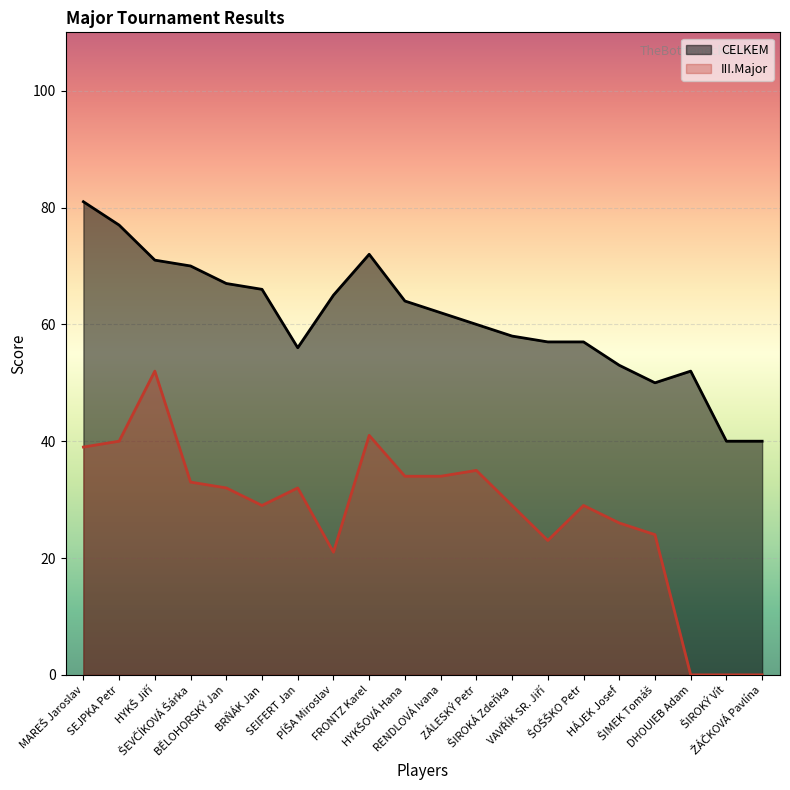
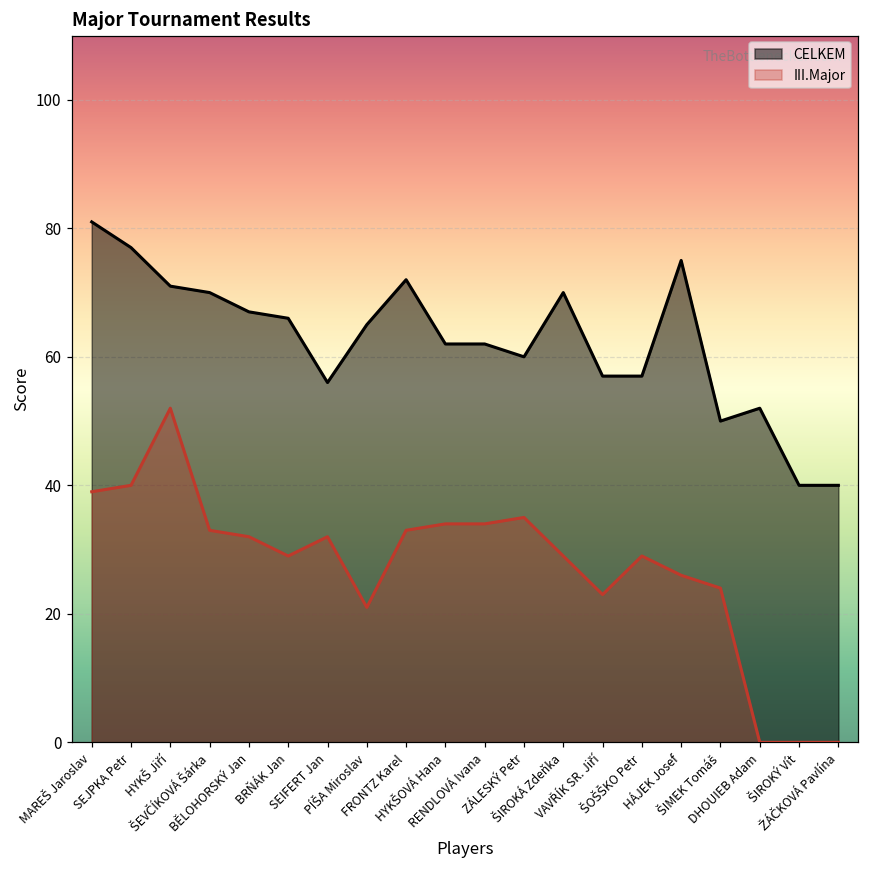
III.Major, FRONTZ Karel: 41 -> 33
CELKEM, HYKŠOVÁ Hana: 64 -> 62
CELKEM, ŠIROKÁ Zdeňka: 58 -> 70
CELKEM, HÁJEK Josef: 53 -> 75
